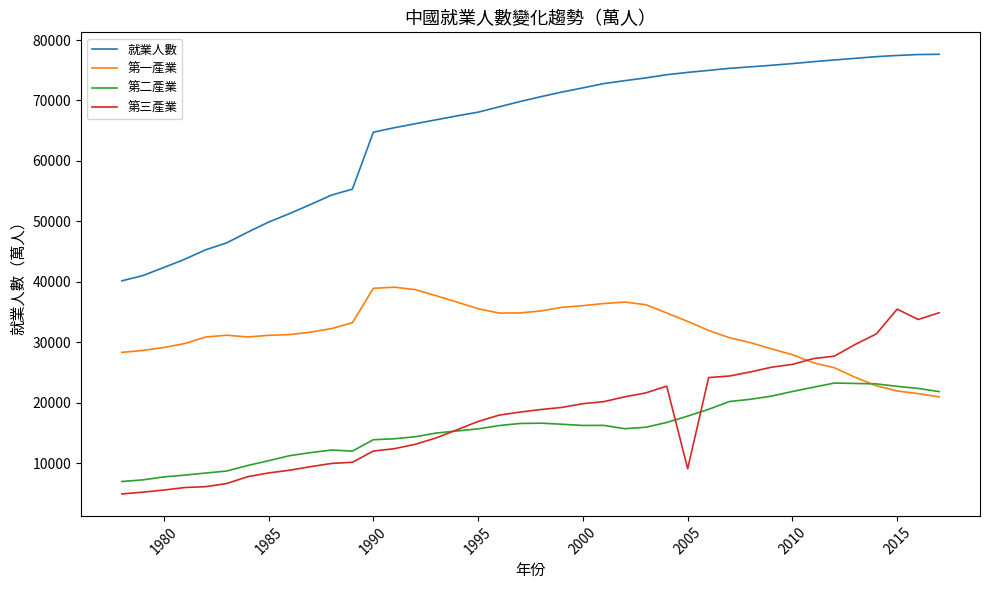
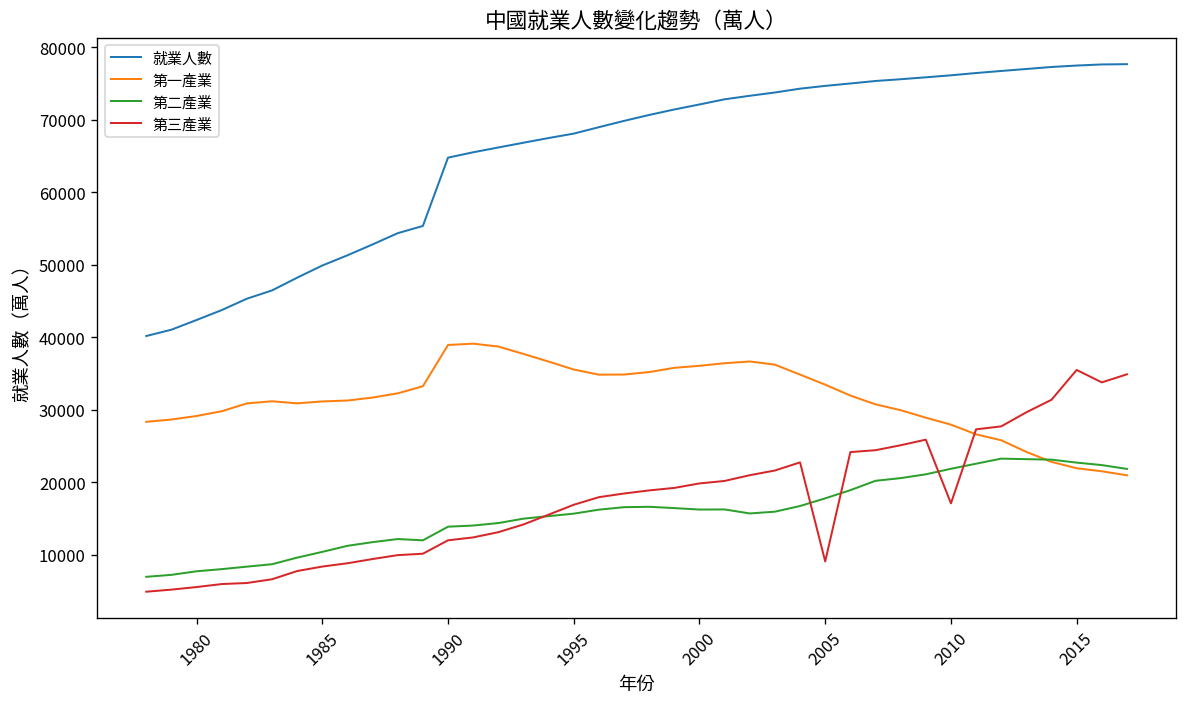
第三產業, 2010: 26000 -> 17000
